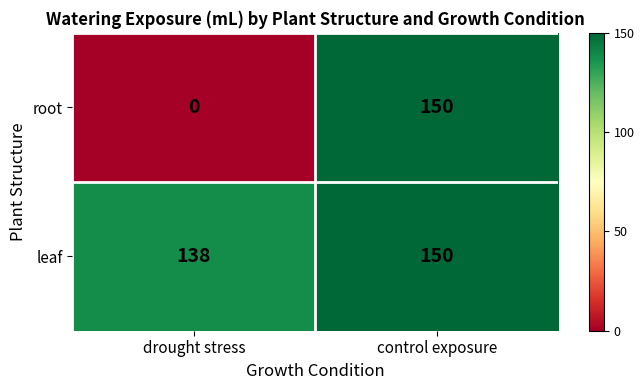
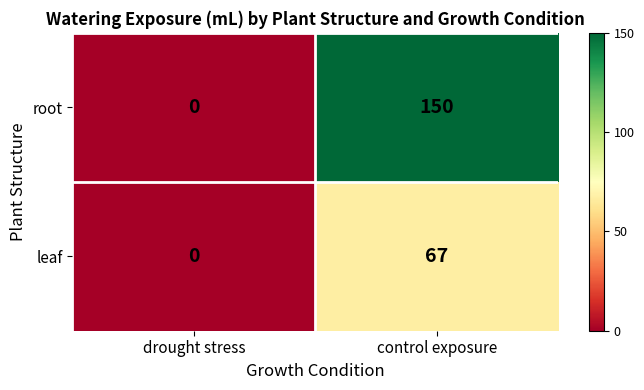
leaf, drought stress: 138 -> 0
leaf, control exposure: 150 -> 67
